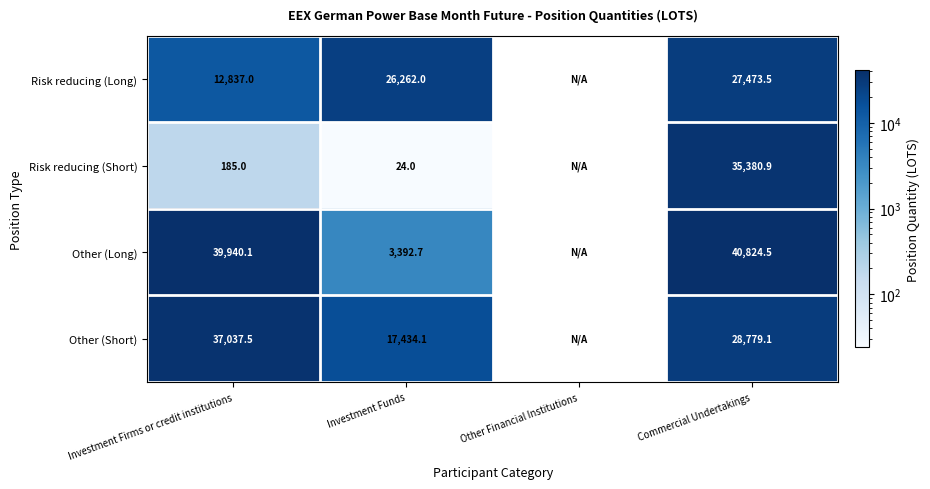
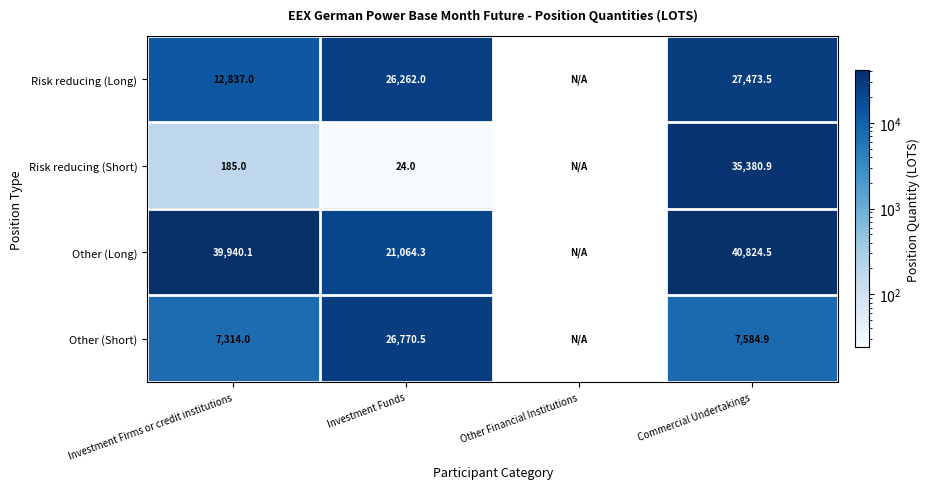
Other (Long), Investment Funds: 3,392.7 -> 21,064.3
Other (Short), Investment Firms or credit institutions: 37,037.5 -> 7,314.0
Other (Short), Investment Funds: 17,434.1 -> 26,770.5
Other (Short), Commercial Undertakings: 28,779.1 -> 7,584.9
